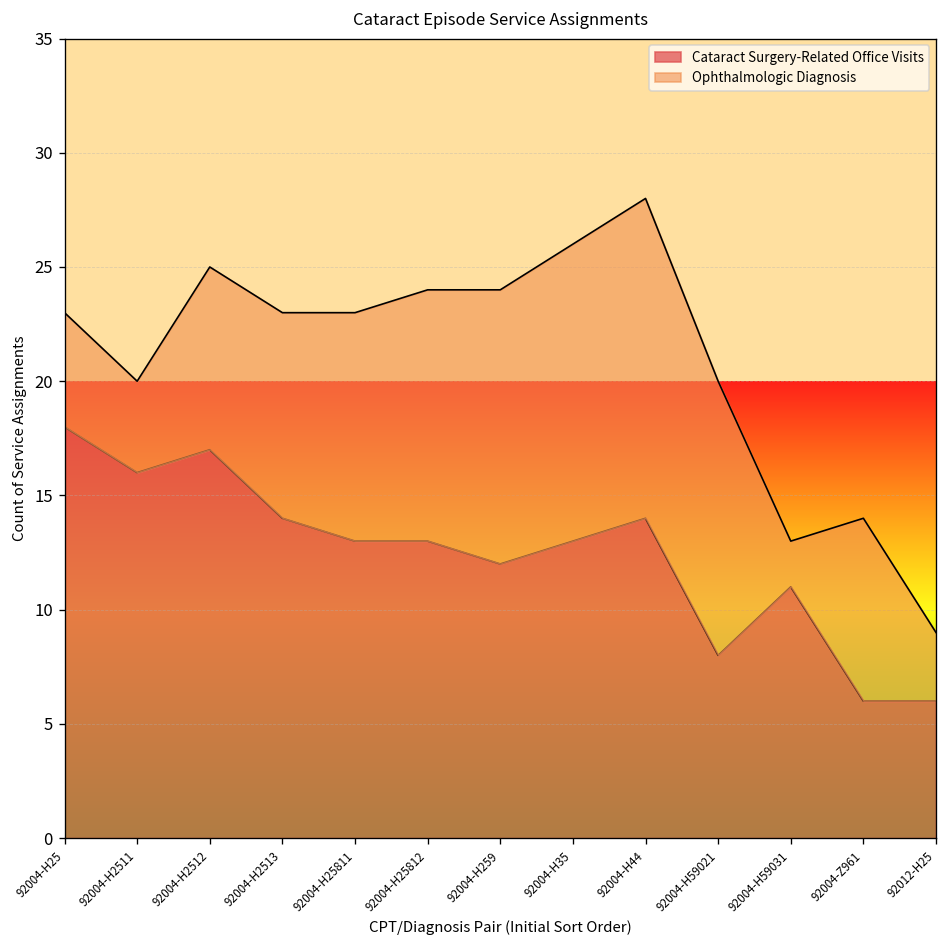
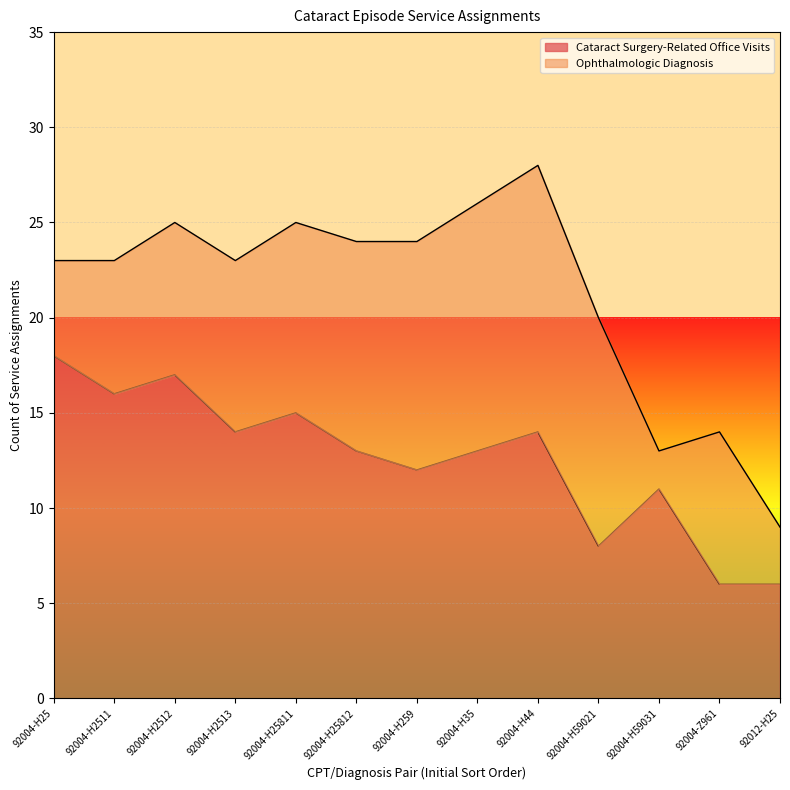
Ophthalmologic Diagnosis, 92004-H2511: 4 -> 7
Cataract Surgery-Related Office Visits, 92004-H25811: 13 -> 15
